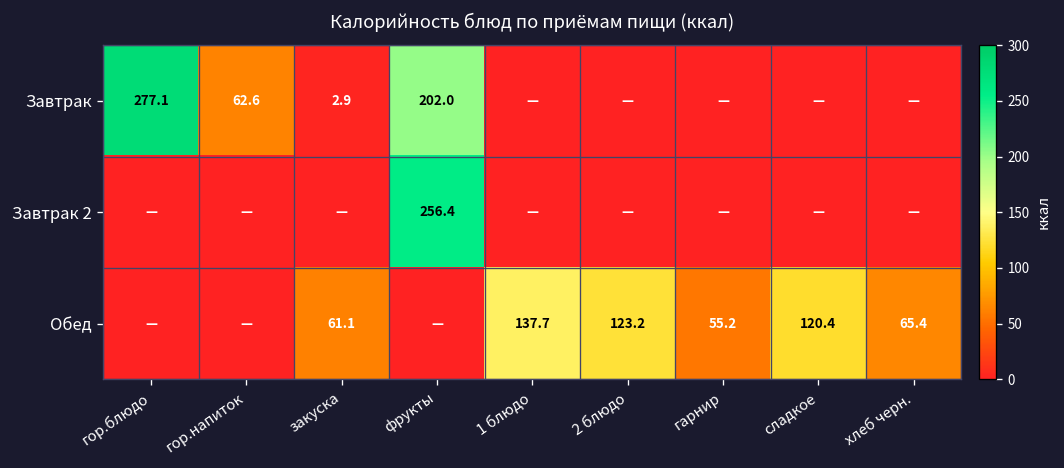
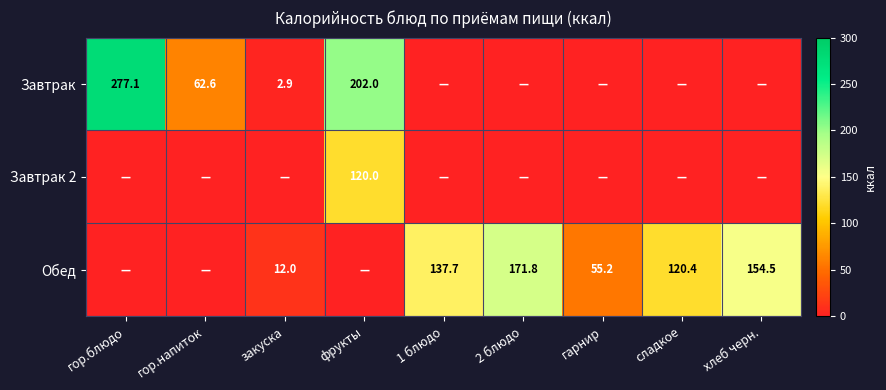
Завтрак 2, фрукты: 256.4 -> 120.0
Обед, закуска: 61.1 -> 12.0
Обед, 2 блюдо: 123.2 -> 171.8
Обед, хлеб черн.: 65.4 -> 154.5
